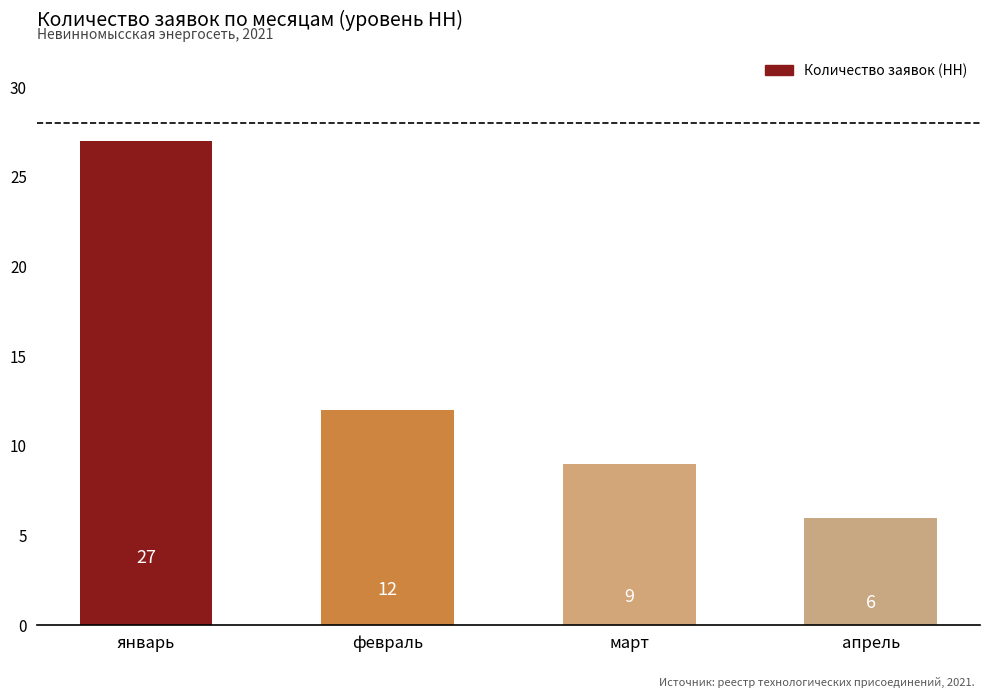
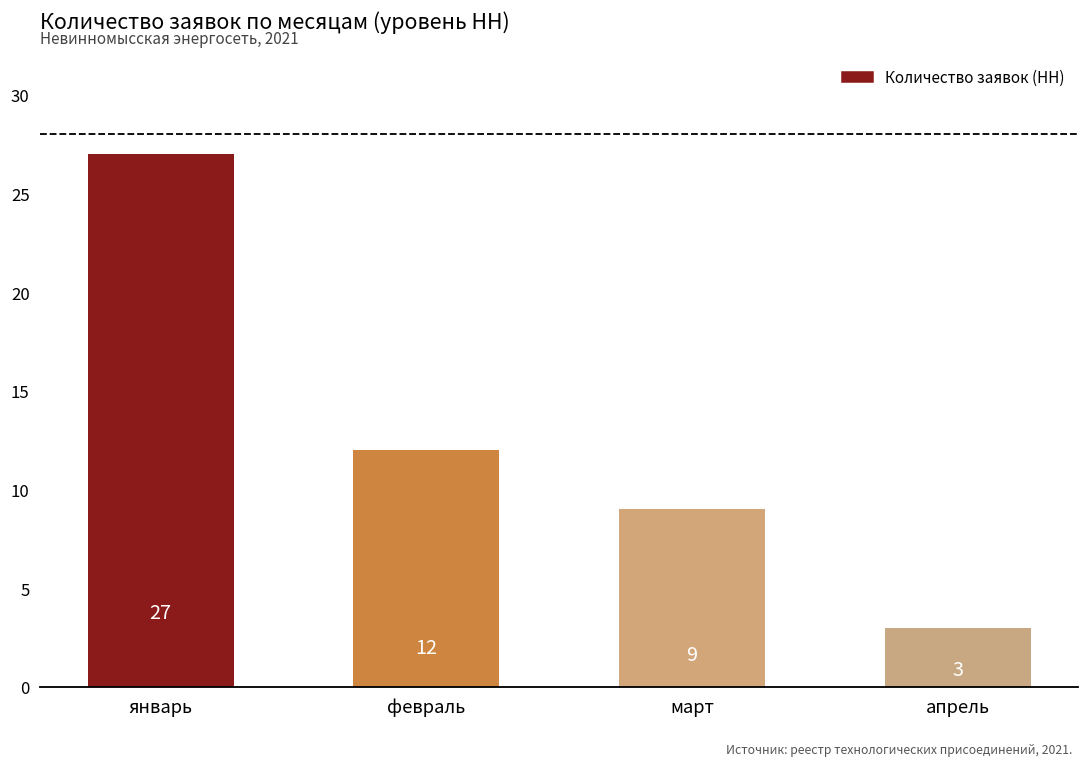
апрель: 6 -> 3
